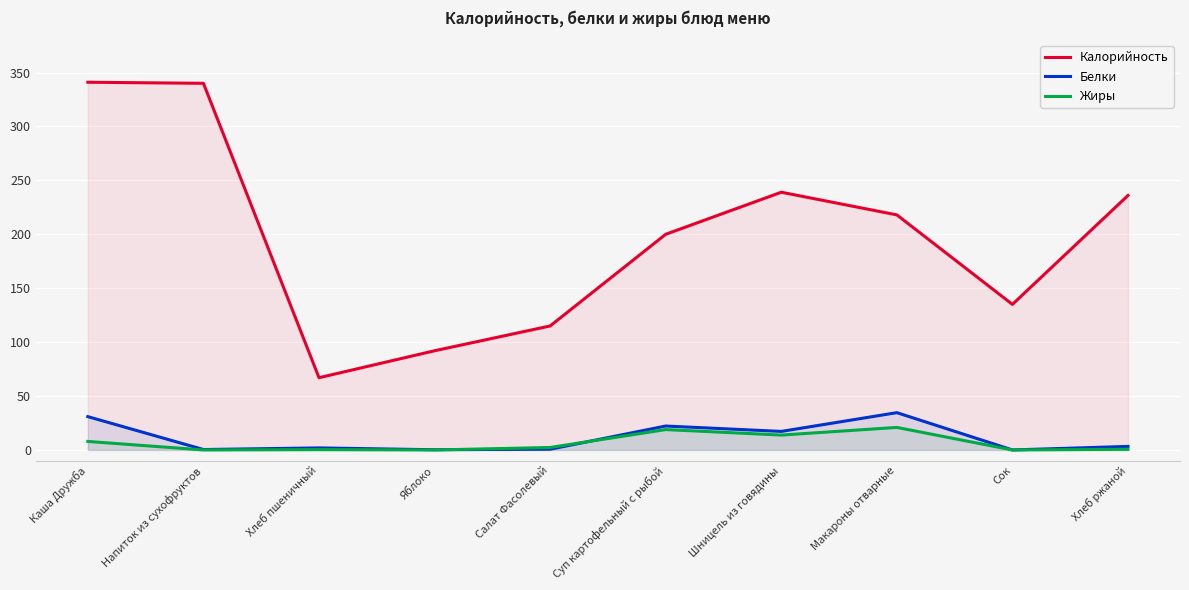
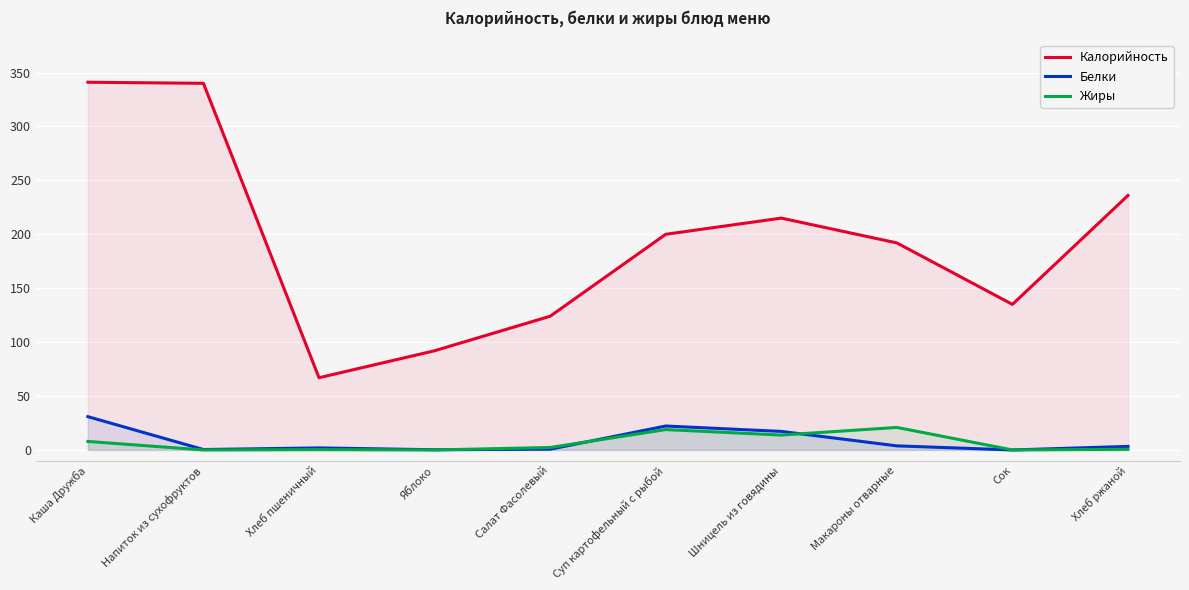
Калорийность, Салат Фасолевый: 115 -> 124
Калорийность, Шницель из говядины: 239 -> 215
Калорийность, Макароны отварные: 218 -> 192
Белки, Макароны отварные: 35 -> 4
